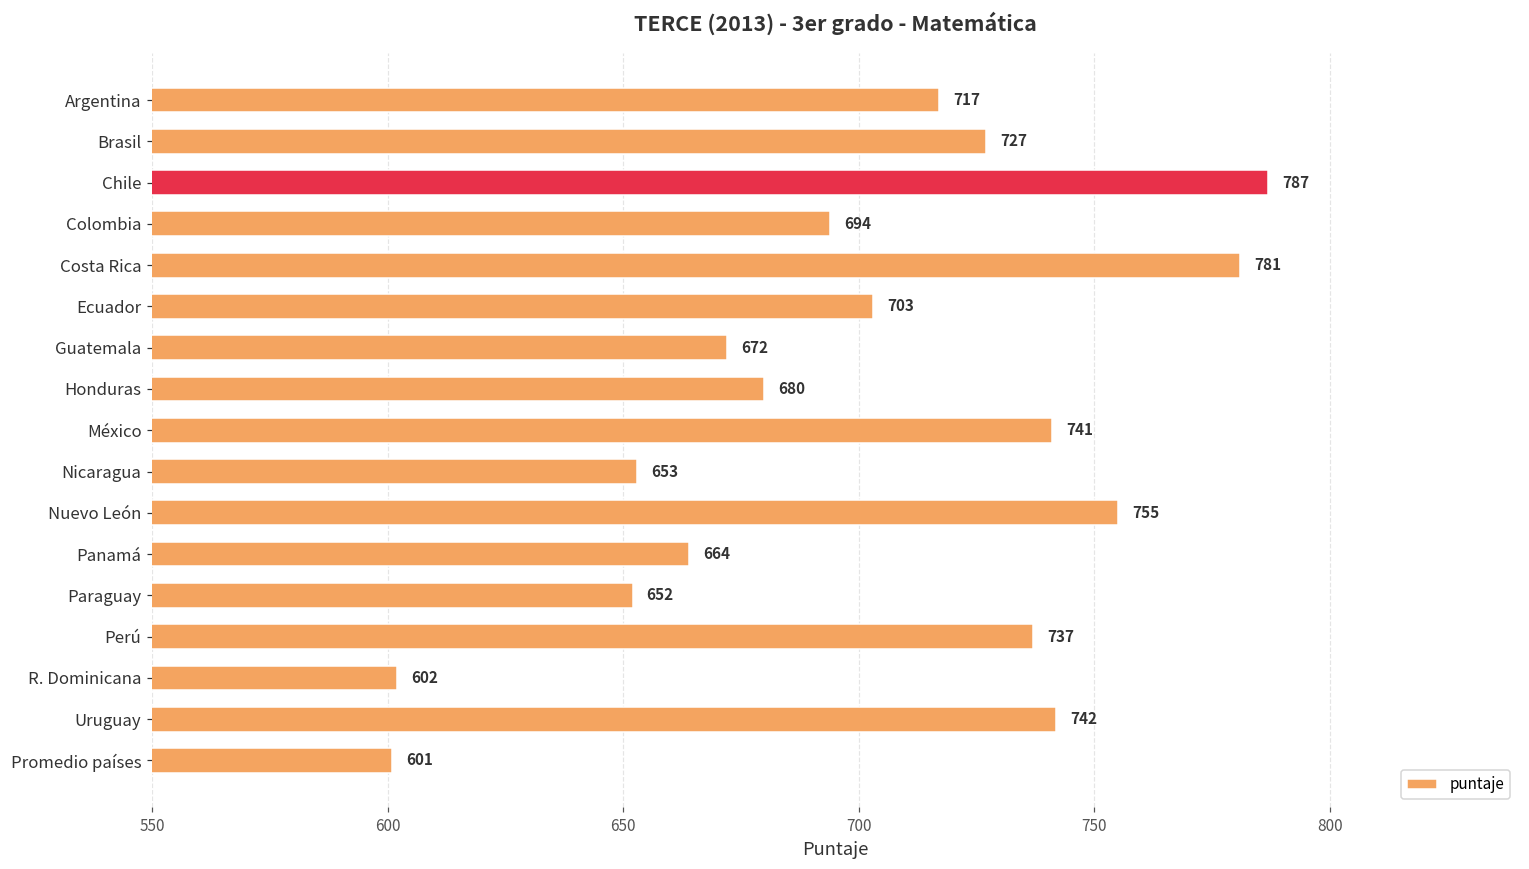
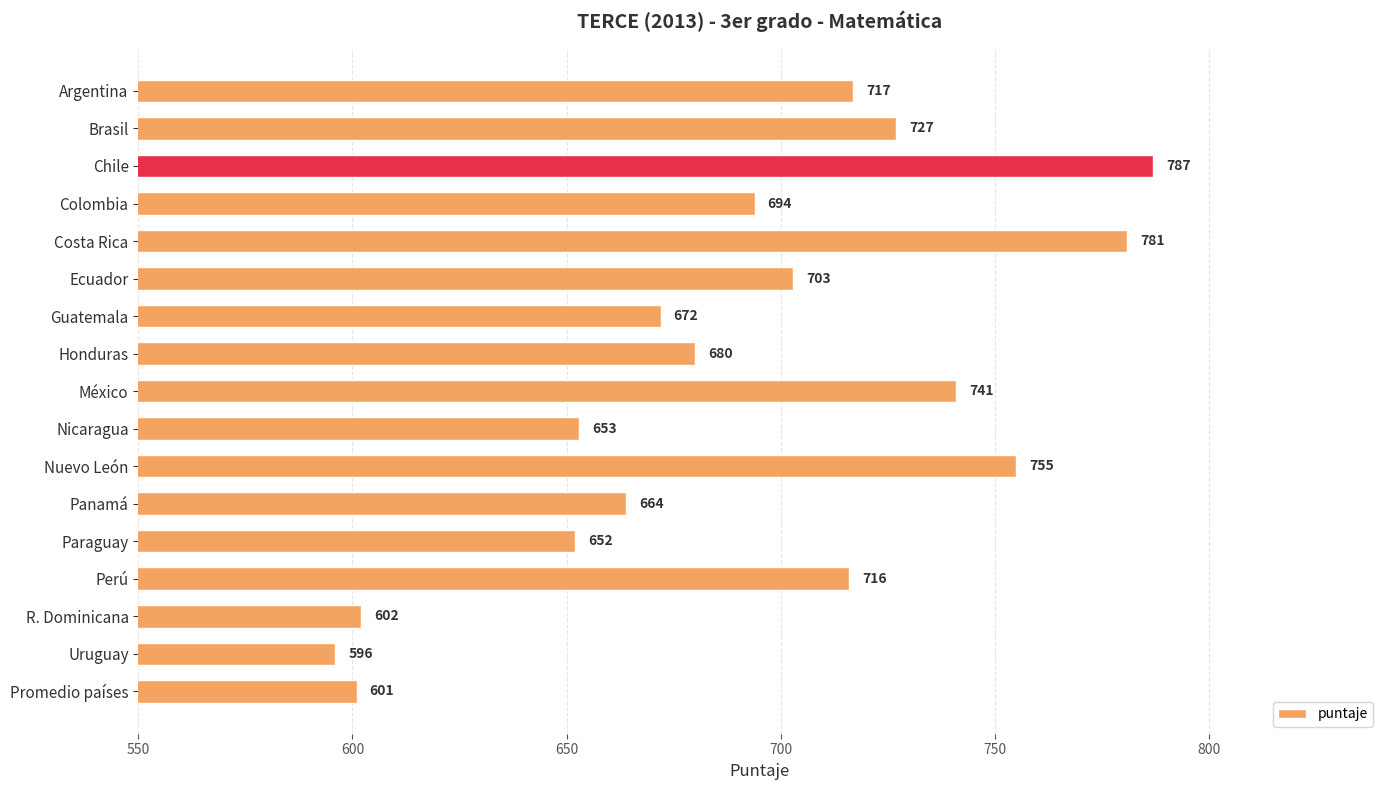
Perú: 737 -> 716
Uruguay: 742 -> 596
